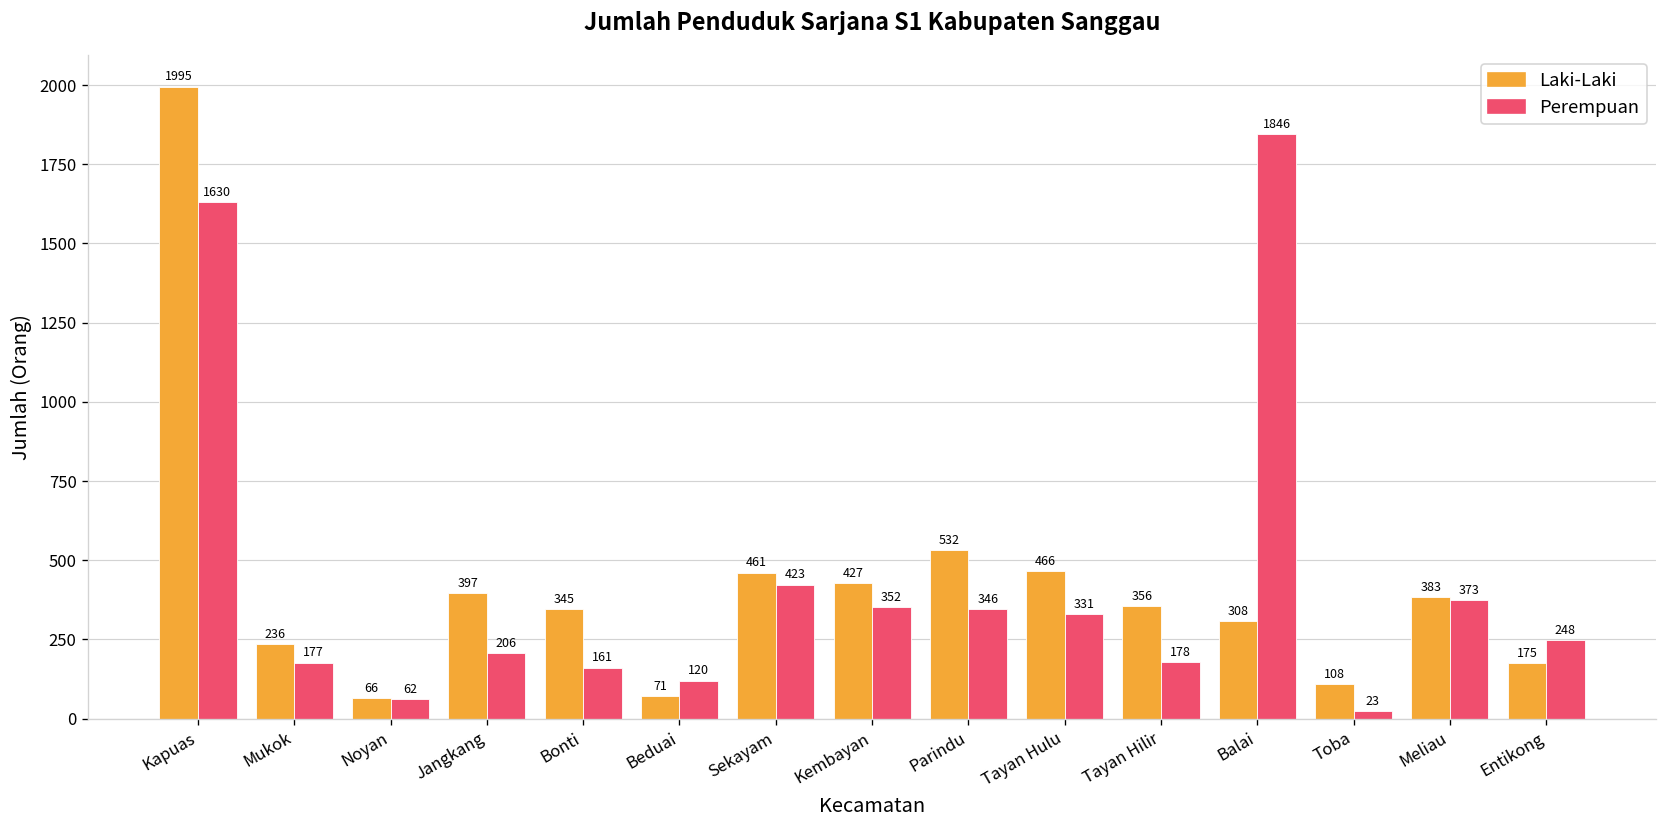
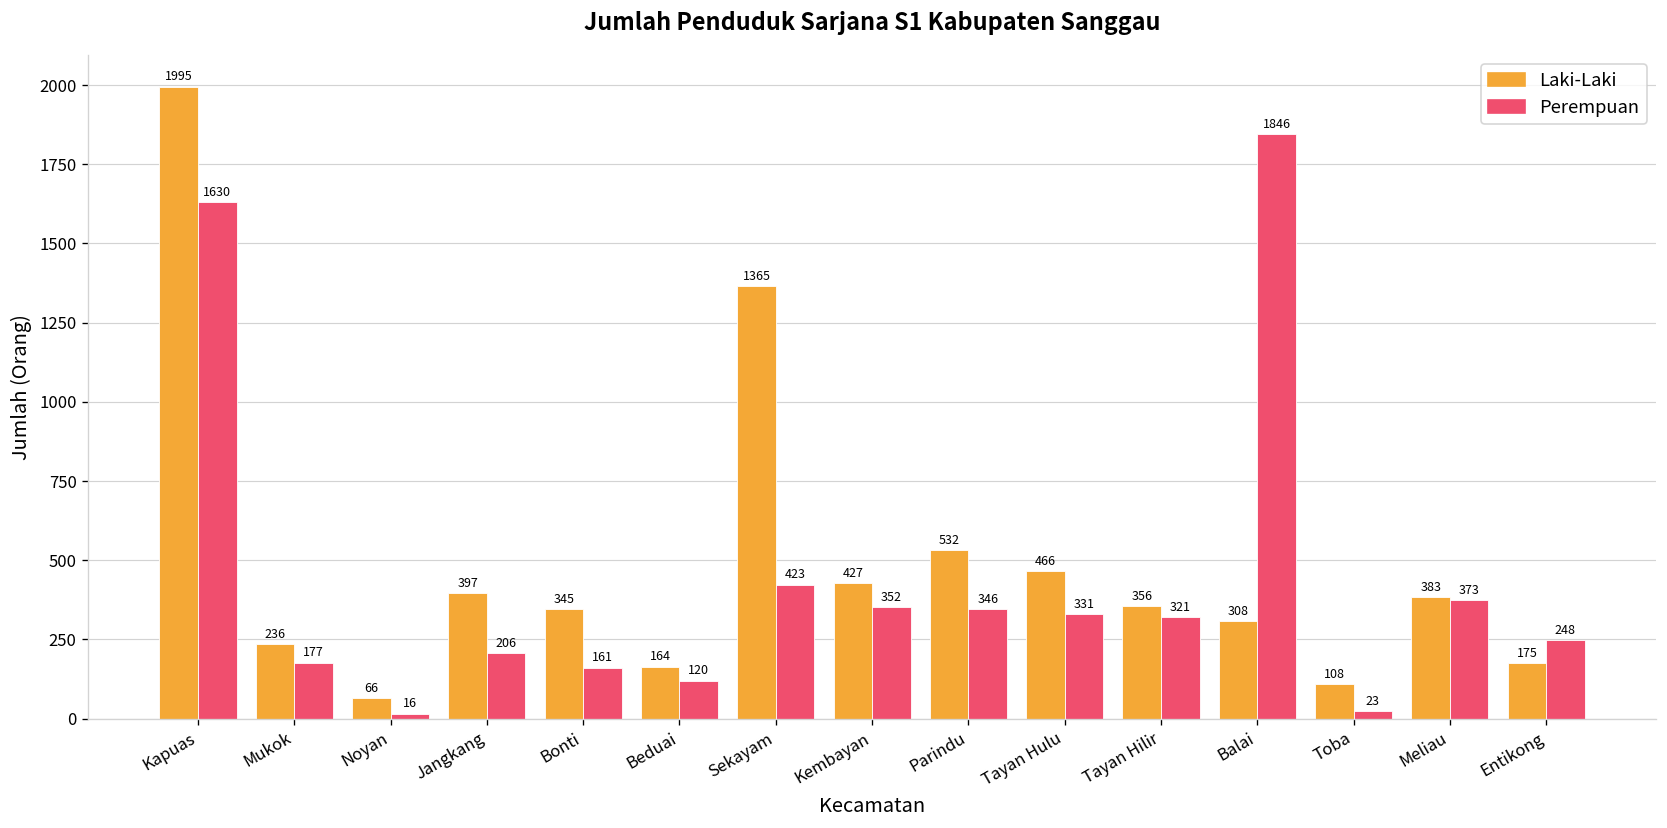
Perempuan, Noyan: 62 -> 16
Laki-Laki, Beduai: 71 -> 164
Laki-Laki, Sekayam: 461 -> 1365
Perempuan, Tayan Hilir: 178 -> 321
